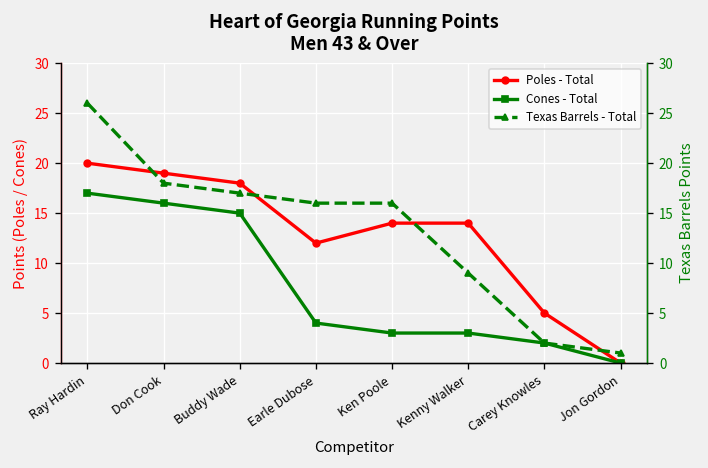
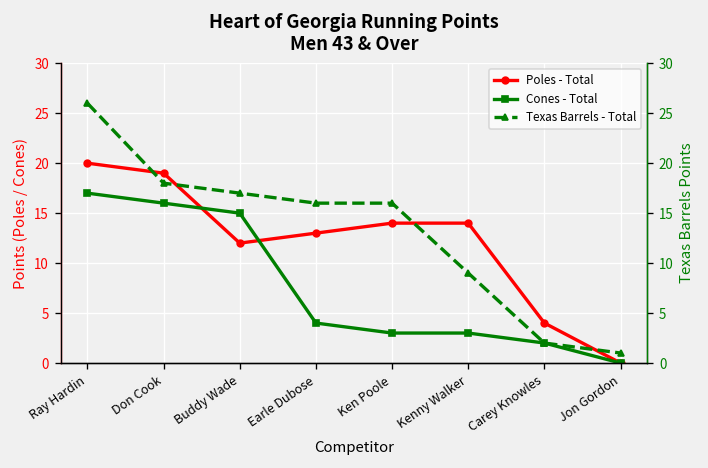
Poles - Total, Buddy Wade: 18 -> 12
Poles - Total, Earle Dubose: 12 -> 13
Poles - Total, Carey Knowles: 5 -> 4
